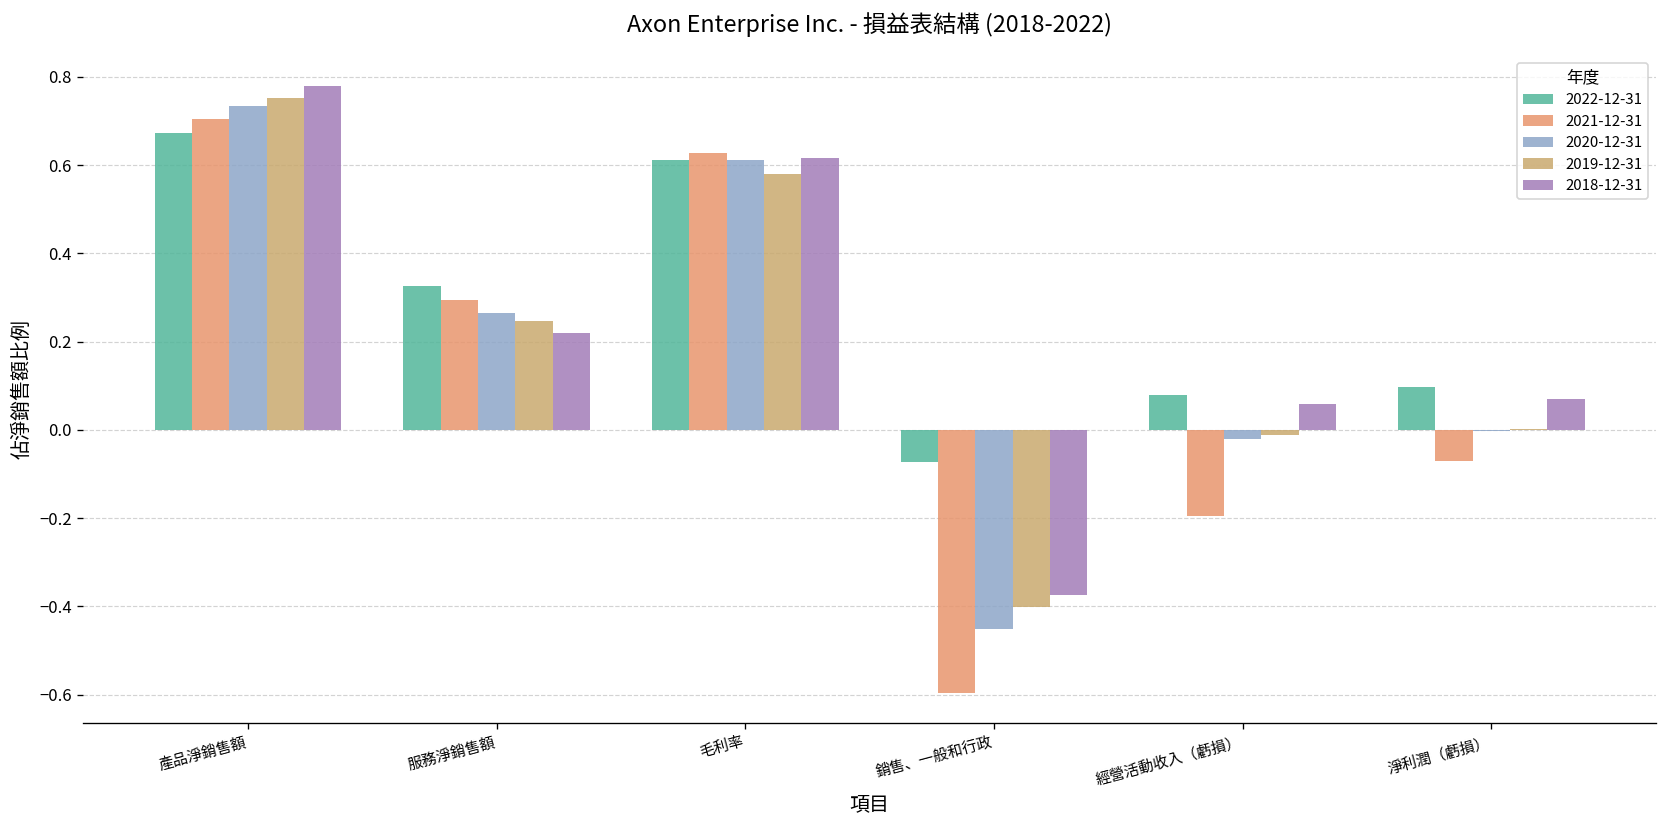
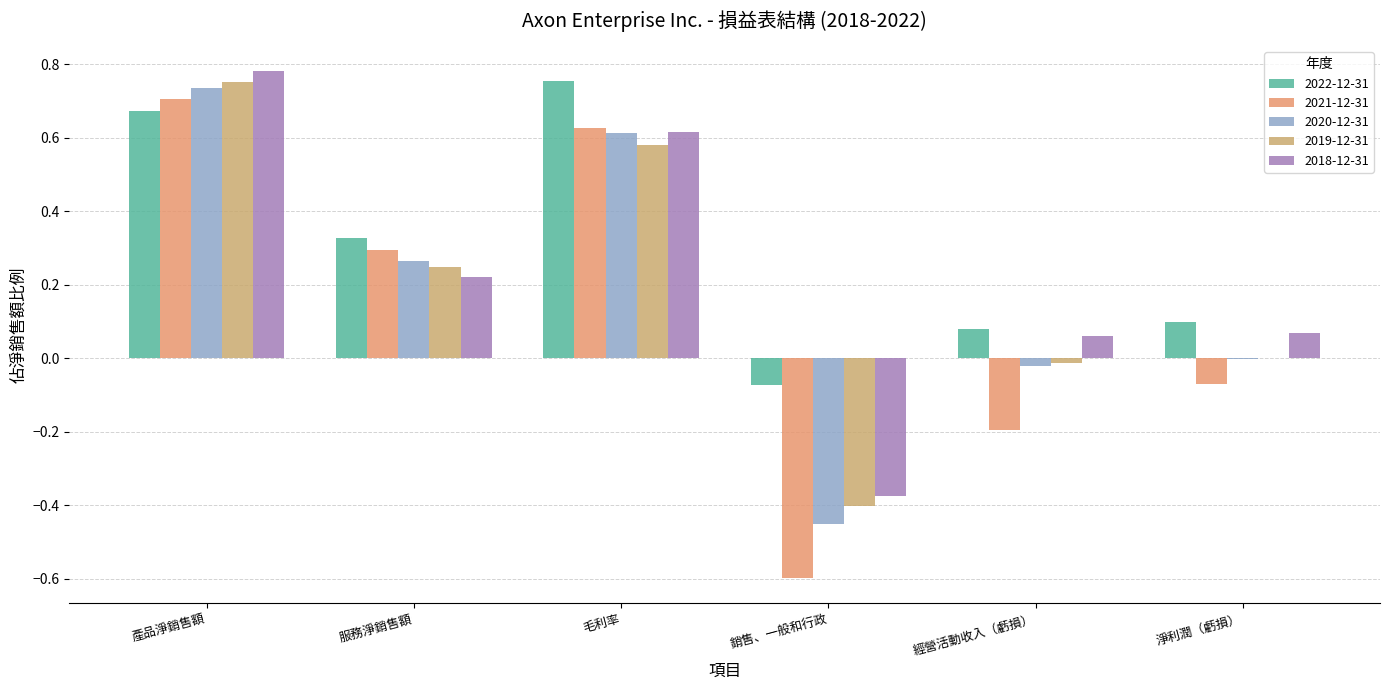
2022-12-31, 毛利率: 0.61 -> 0.75
